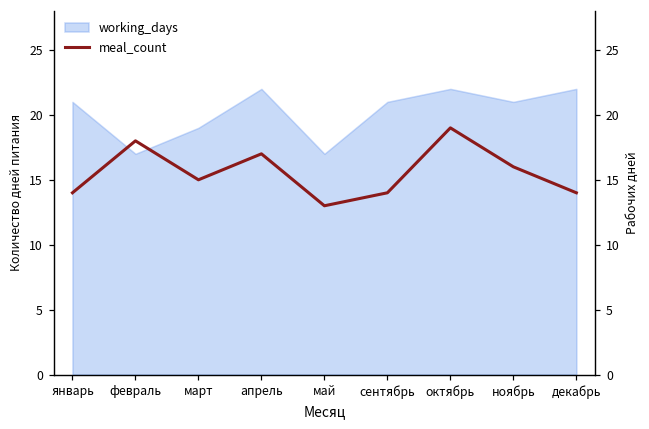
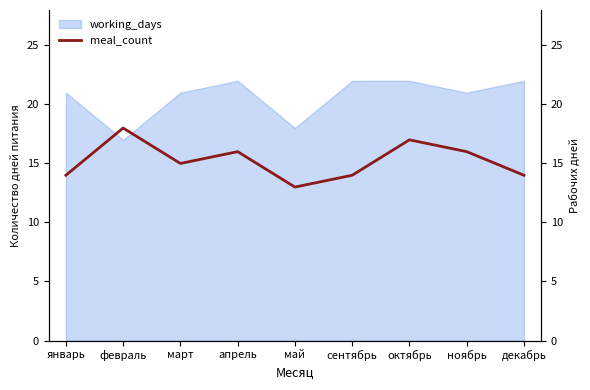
working_days, март: 19 -> 21
meal_count, апрель: 17 -> 16
working_days, май: 17 -> 18
working_days, сентябрь: 21 -> 22
meal_count, октябрь: 19 -> 17
